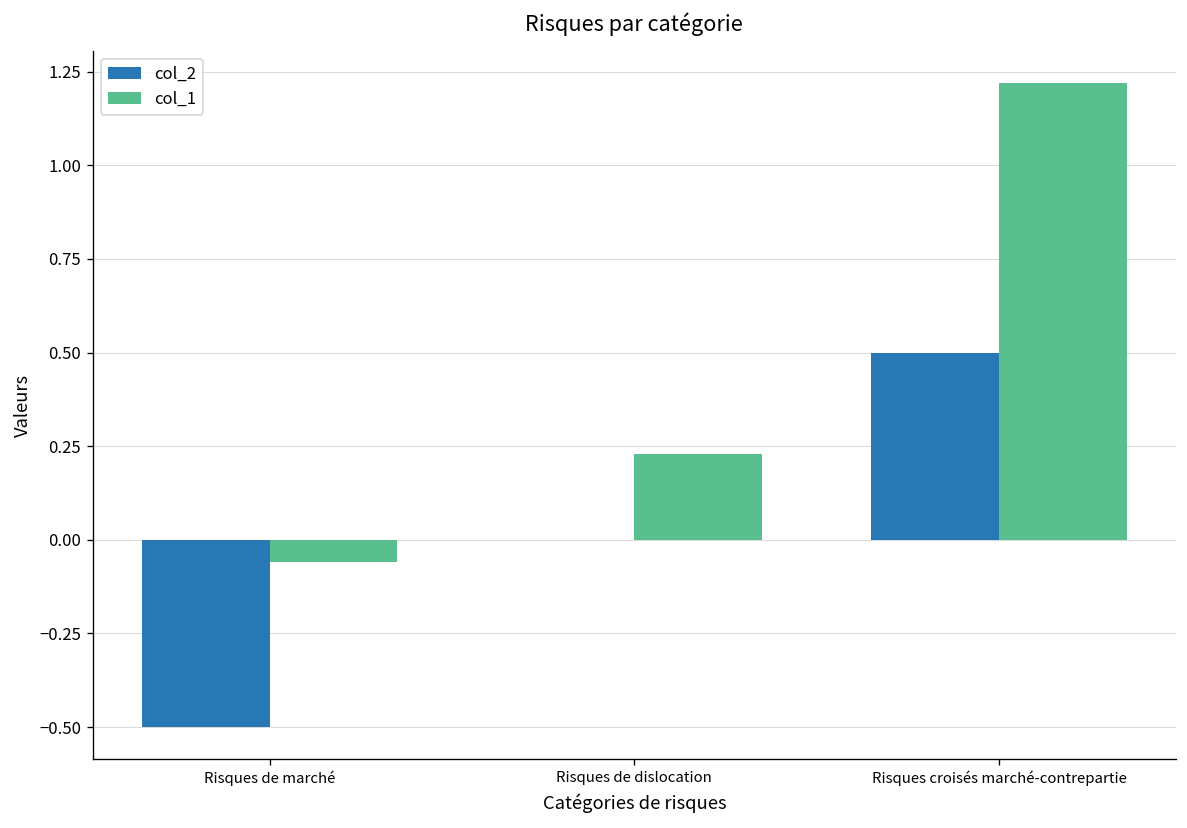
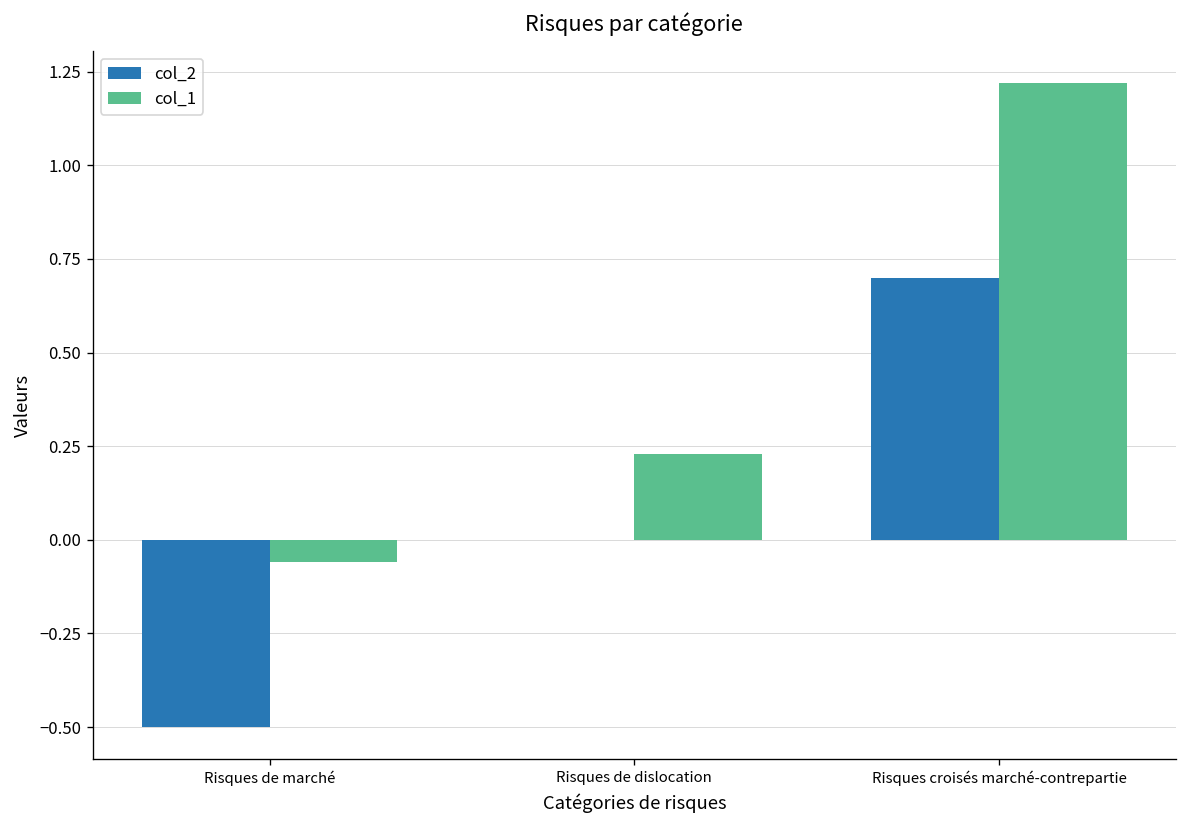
col_2, Risques croisés marché-contrepartie: 0.5 -> 0.7
